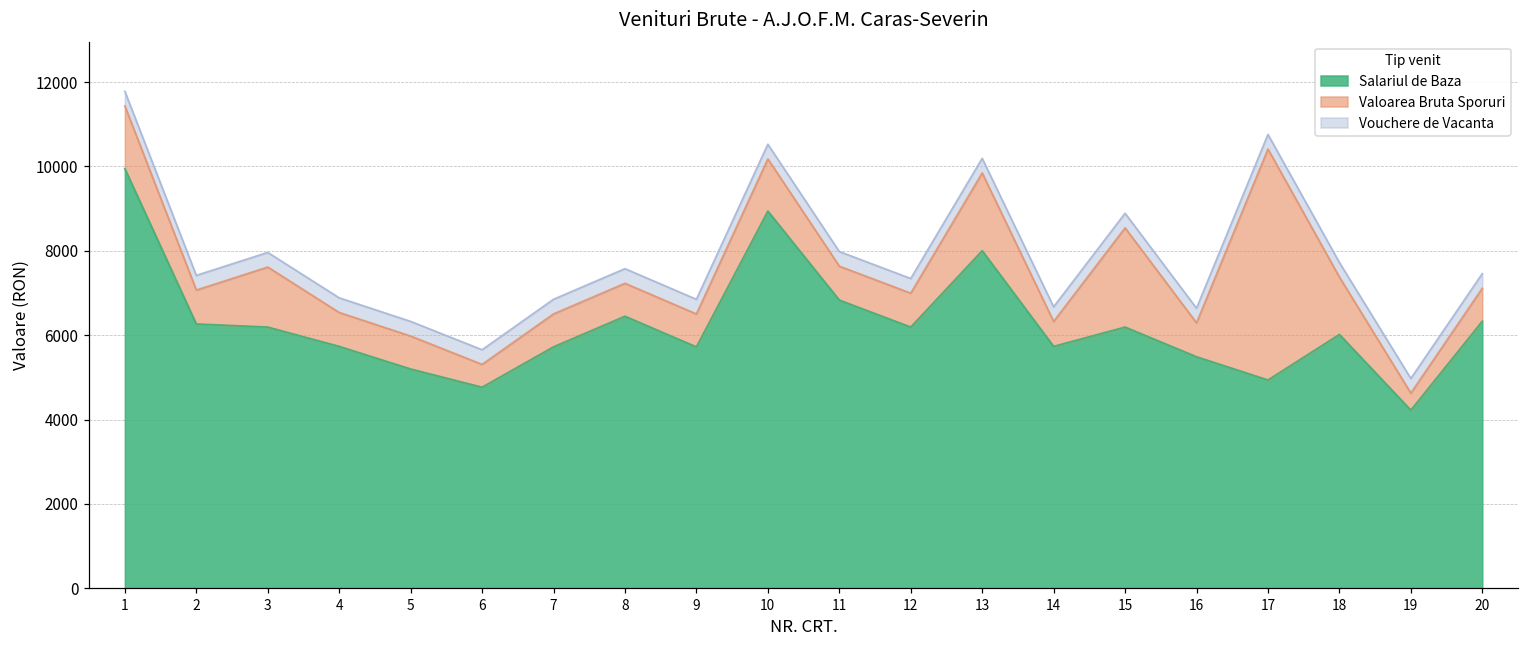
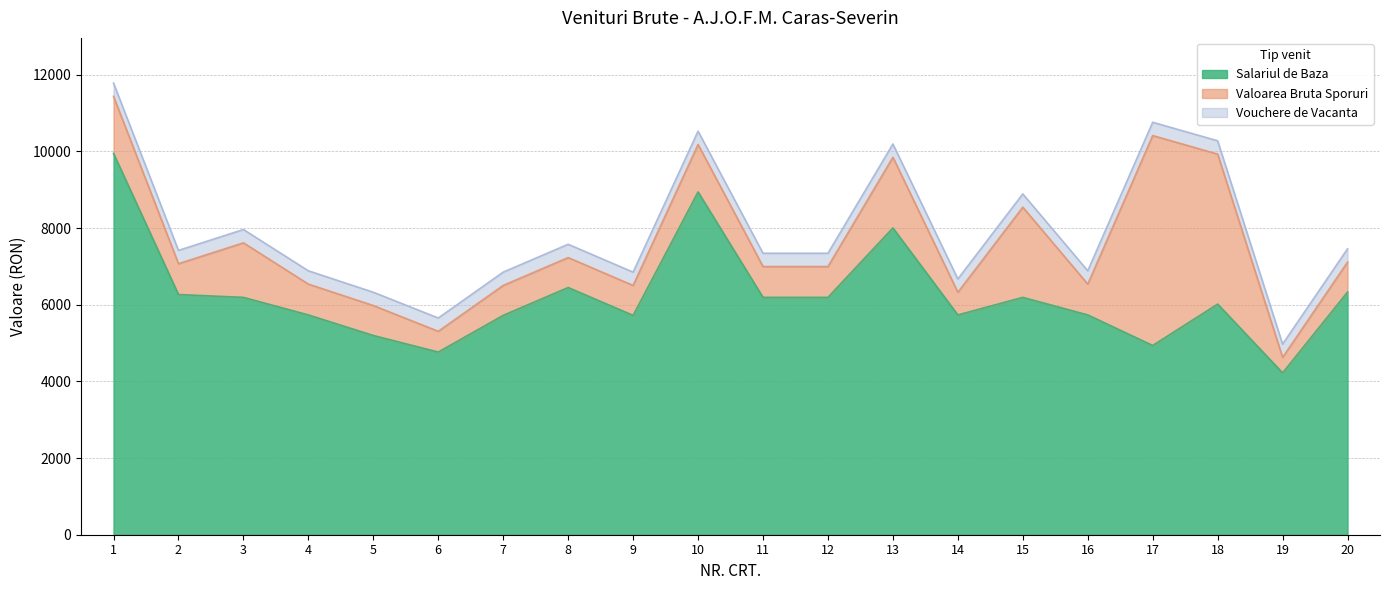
Salariul de Baza, 11: 6800 -> 6200
Salariul de Baza, 16: 5500 -> 5700
Valoarea Bruta Sporuri, 18: 1400 -> 3900
